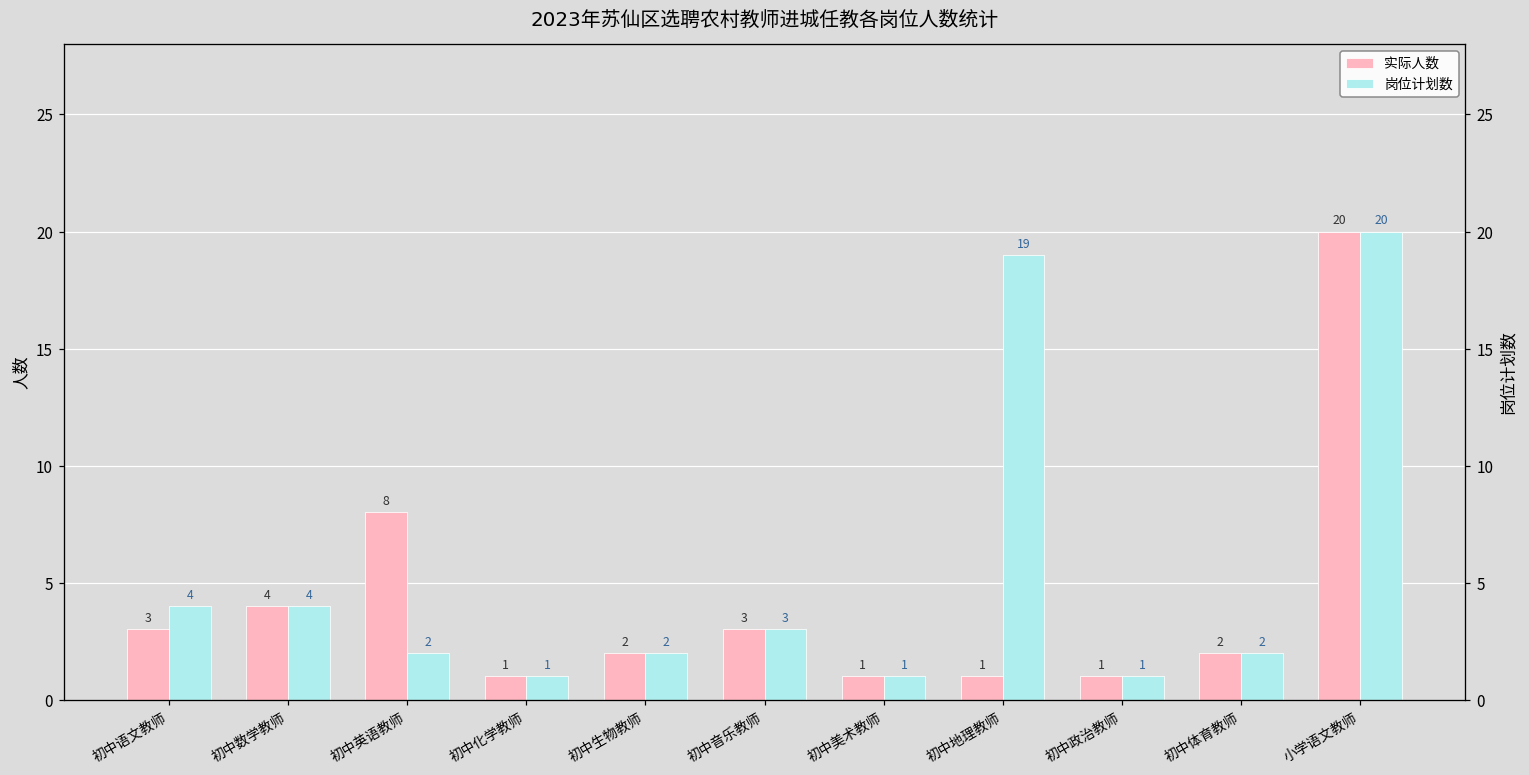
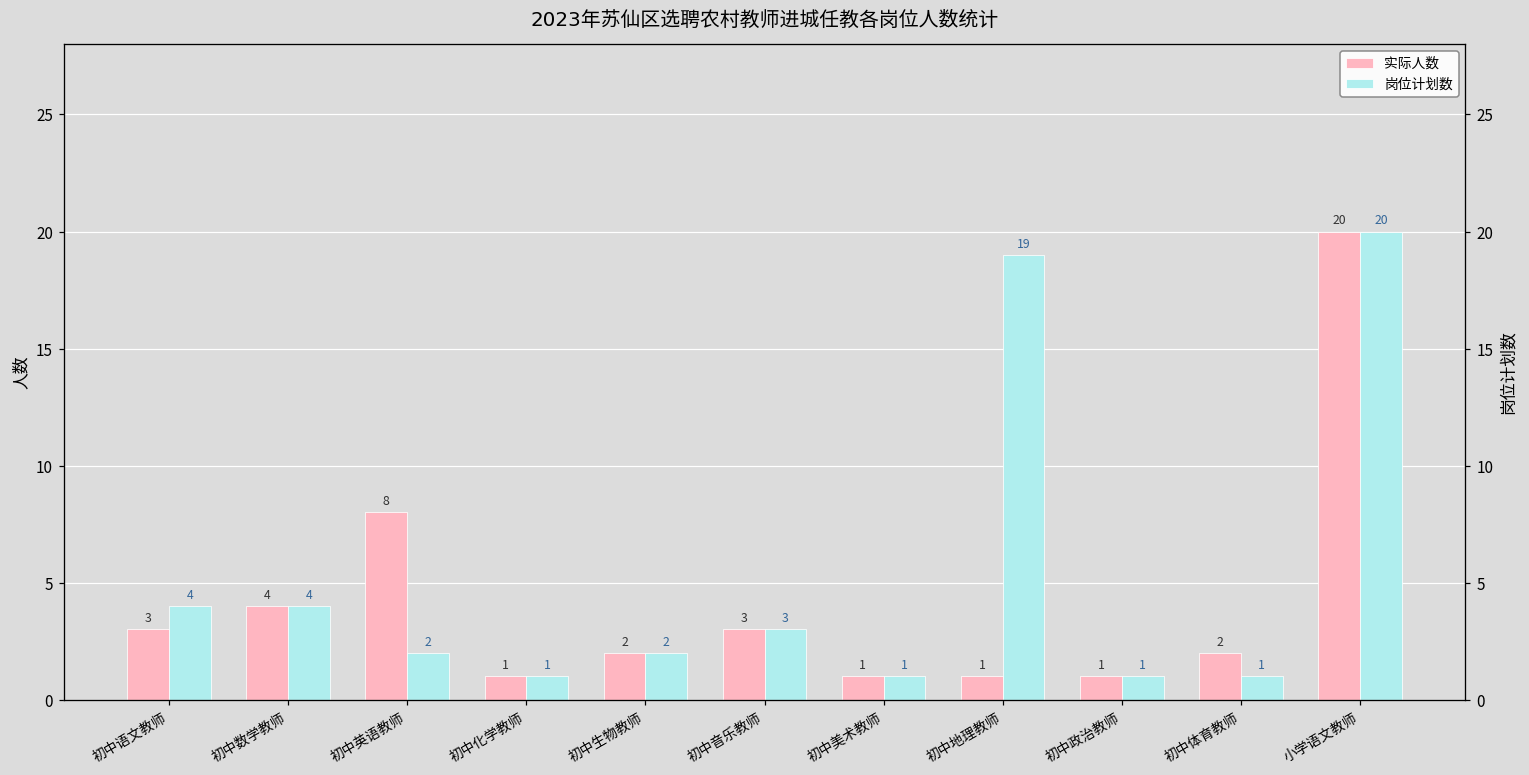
岗位计划数, 初中体育教师: 2 -> 1
